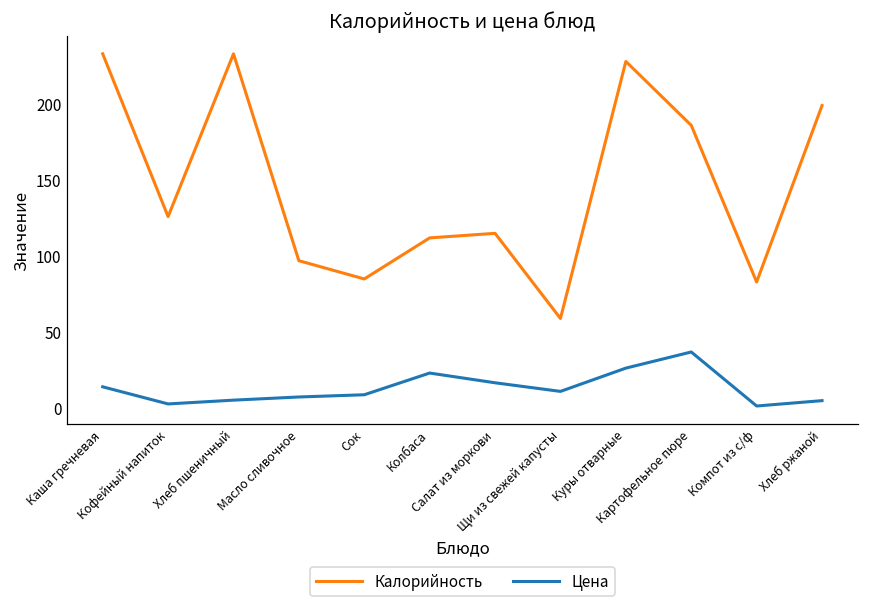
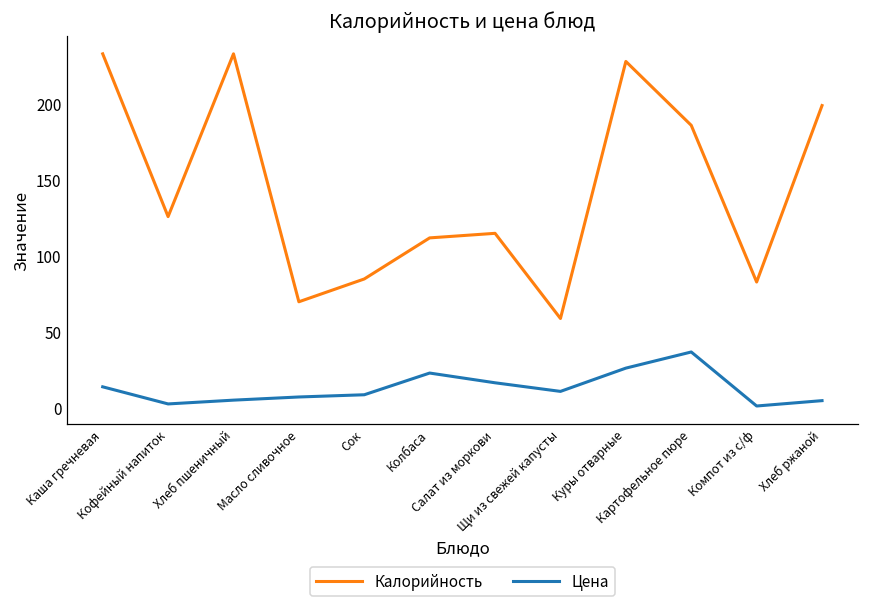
Калорийность, Масло сливочное: 97 -> 70
